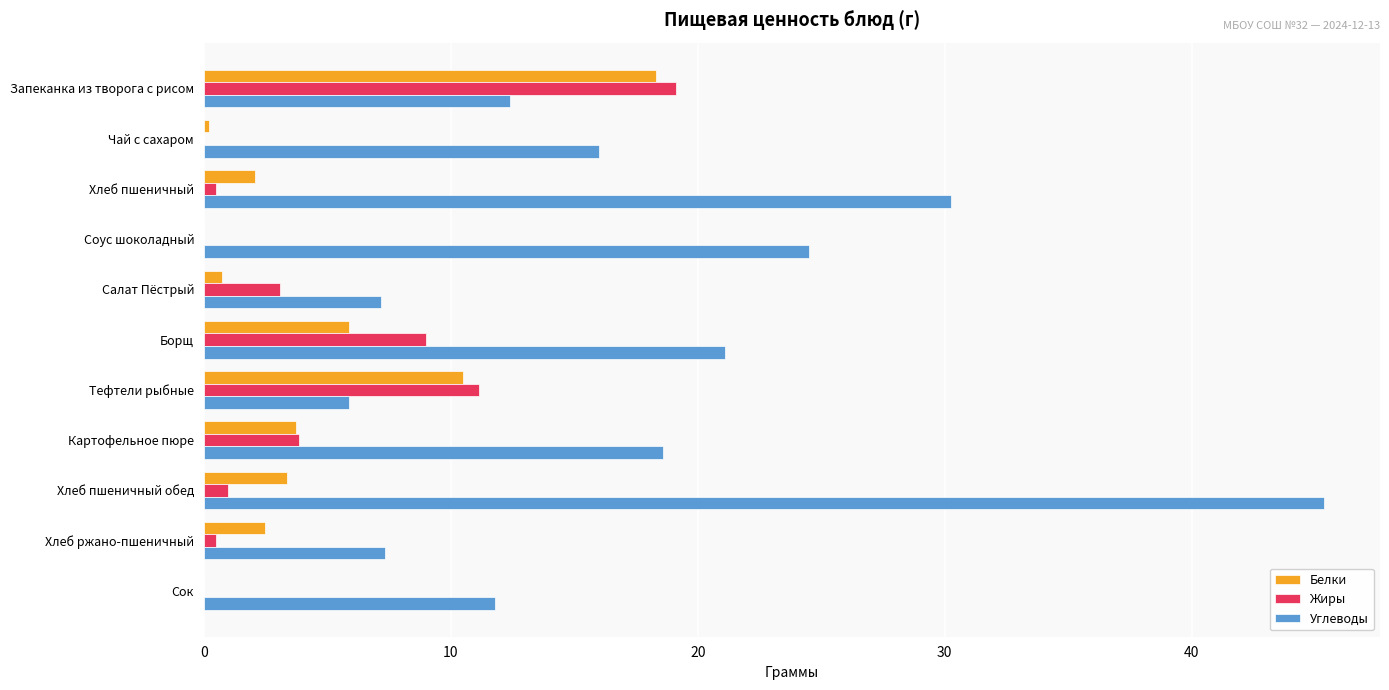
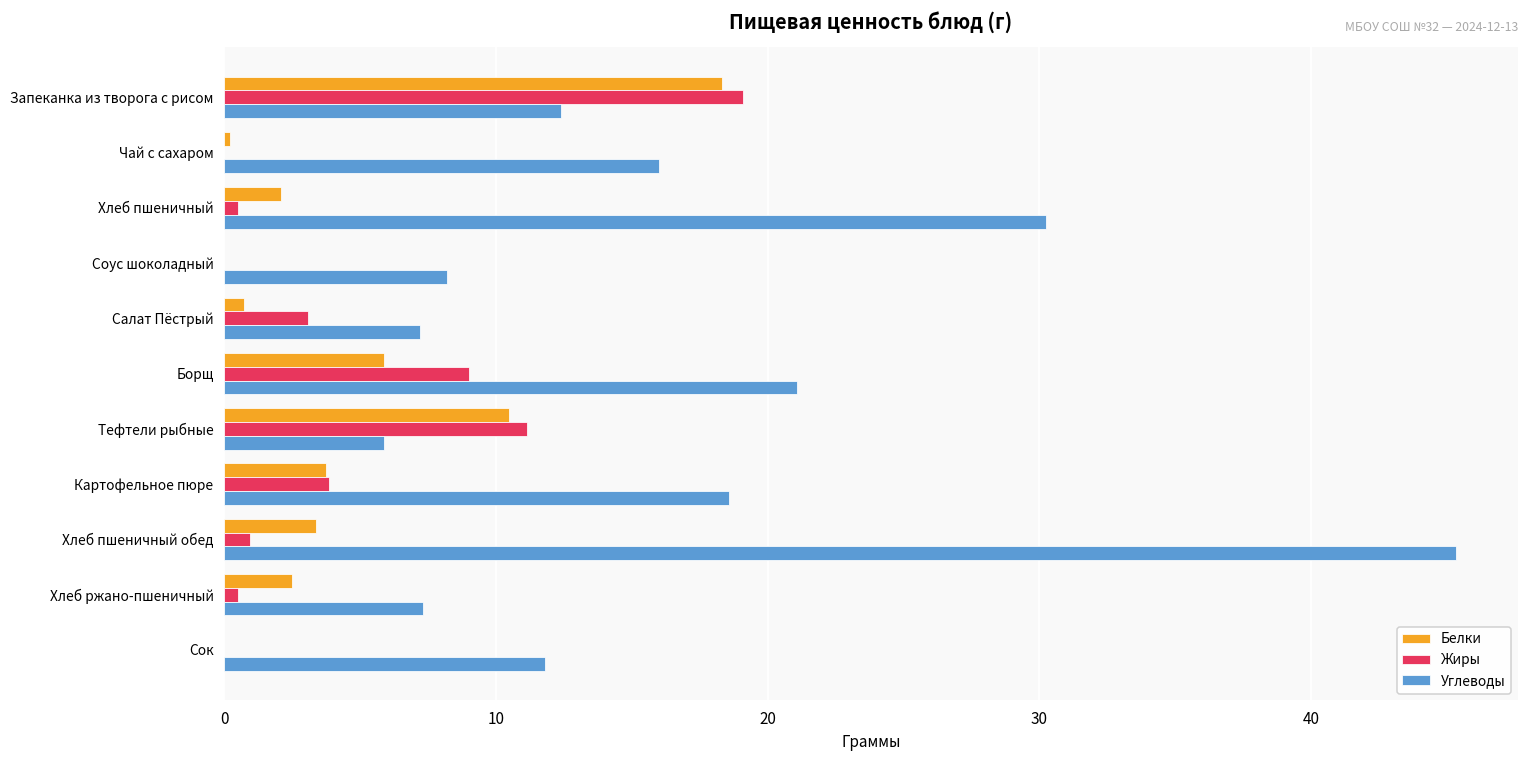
Углеводы, Соус шоколадный: 24.5 -> 8.2
